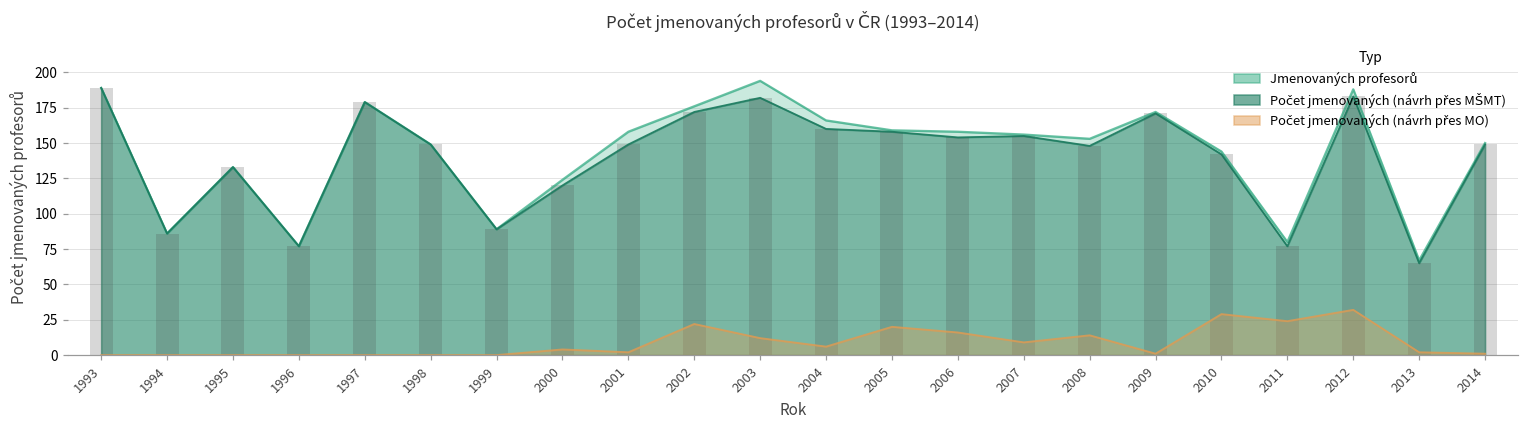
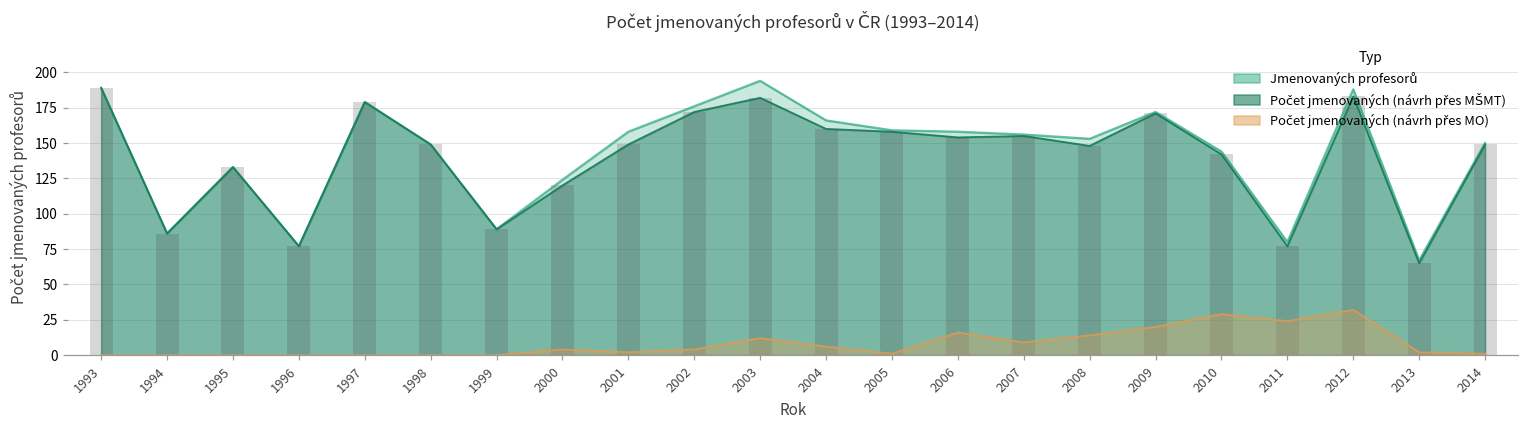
Počet jmenovaných (návrh přes MO), 2002: 22 -> 4
Počet jmenovaných (návrh přes MO), 2005: 20 -> 1
Počet jmenovaných (návrh přes MO), 2009: 1 -> 20
